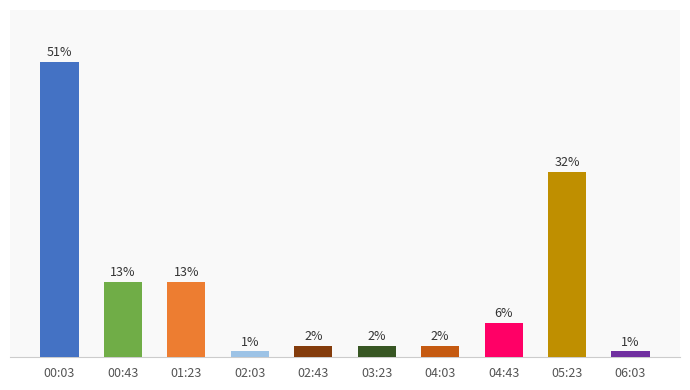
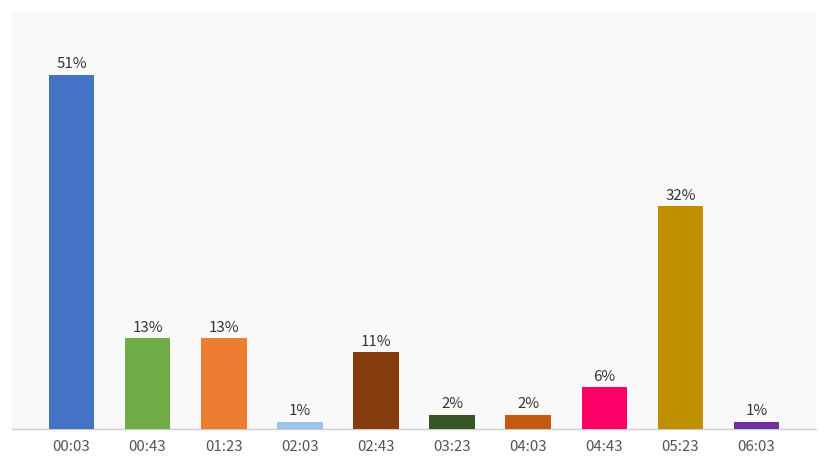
02:43: 2% -> 11%
